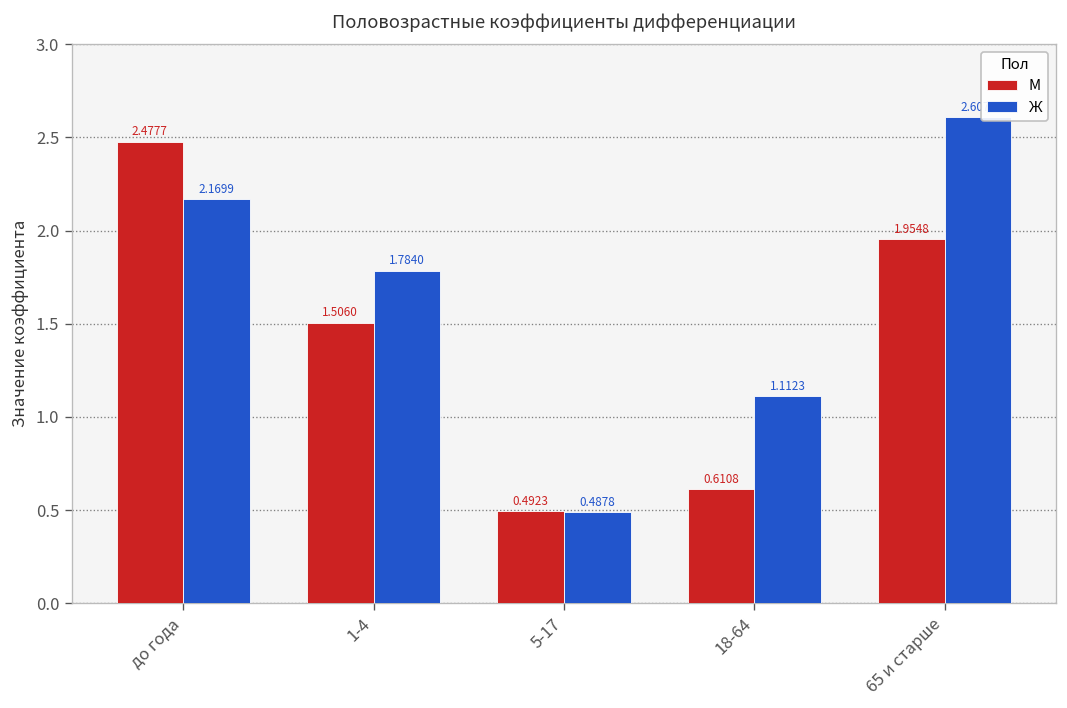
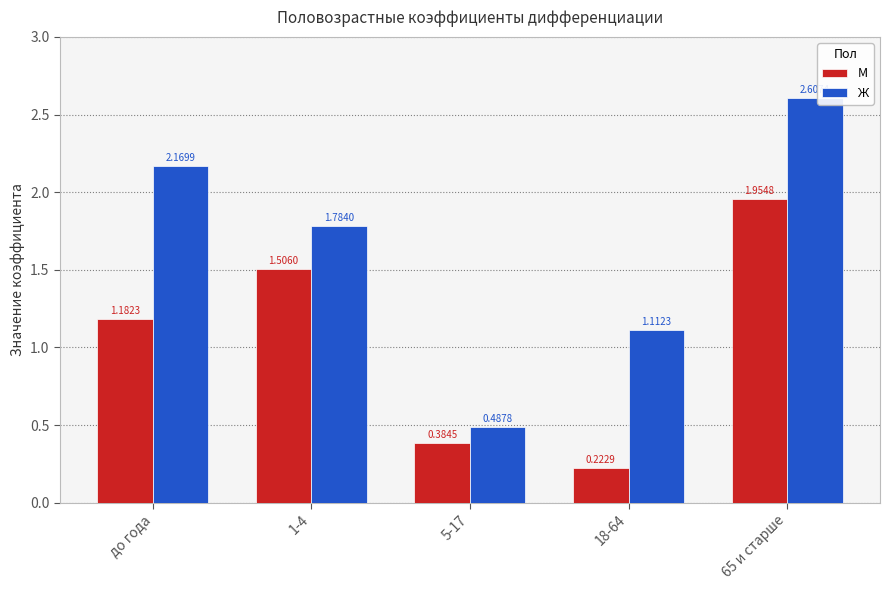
М, до года: 2.4777 -> 1.1823
М, 5-17: 0.4923 -> 0.3845
М, 18-64: 0.6108 -> 0.2229
